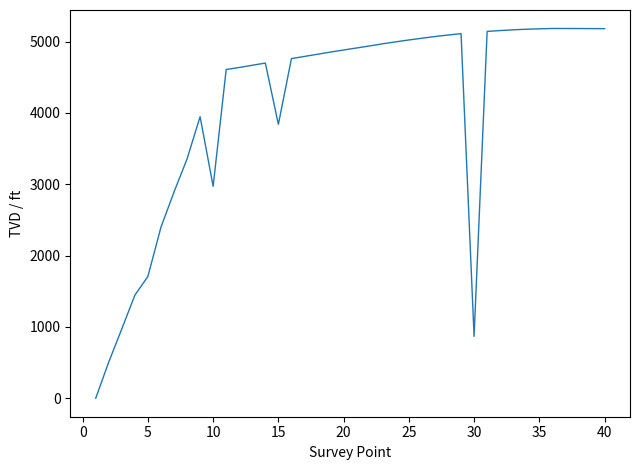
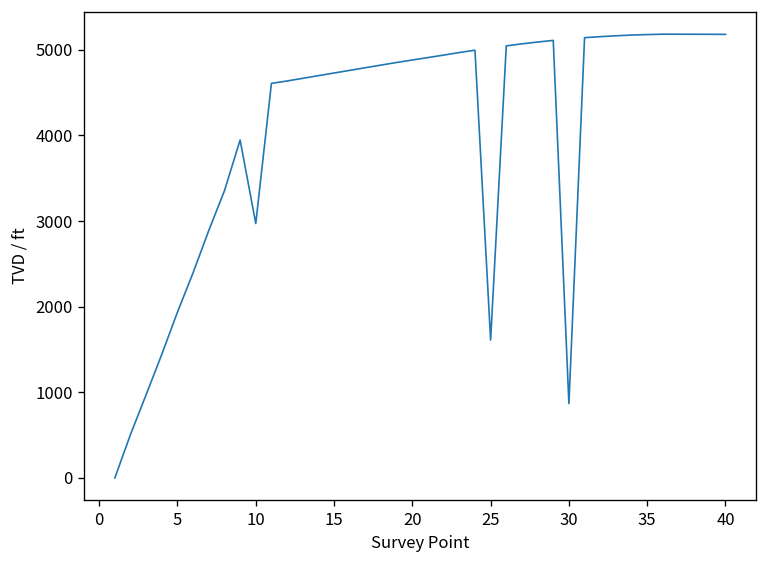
5: 1700 -> 1900
15: 3800 -> 4700
25: 5000 -> 1600
